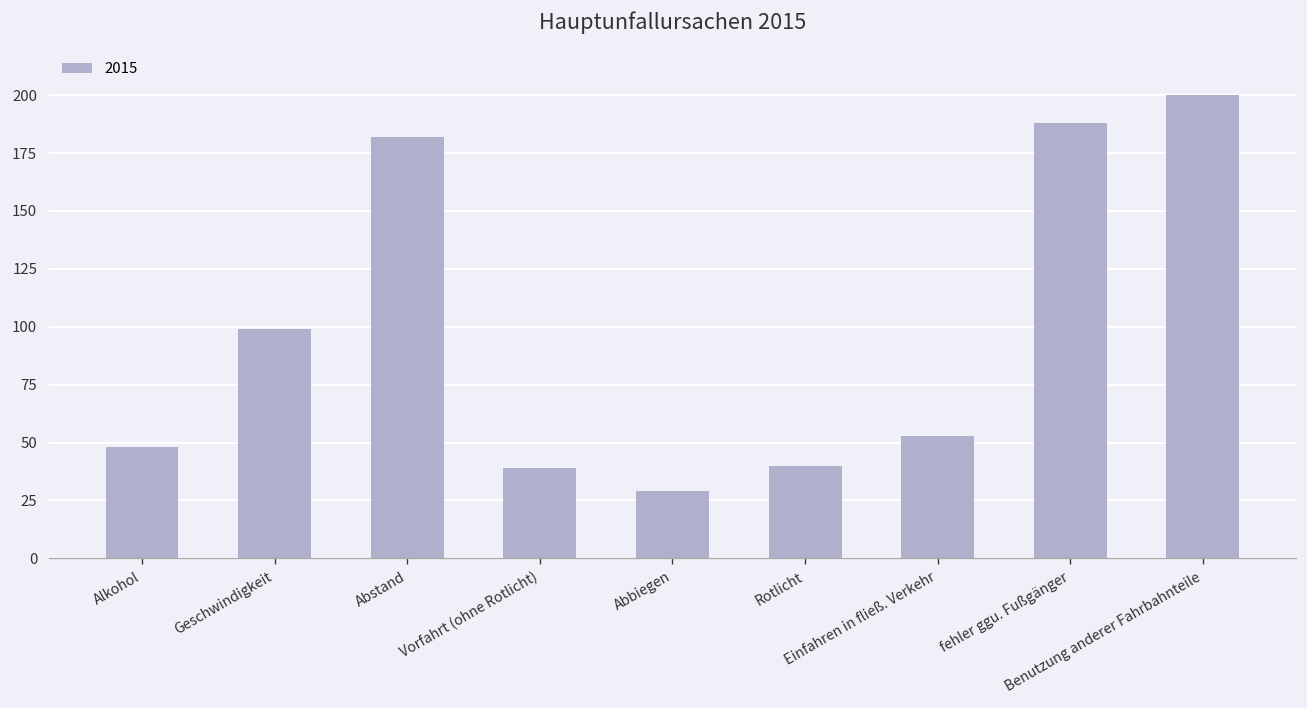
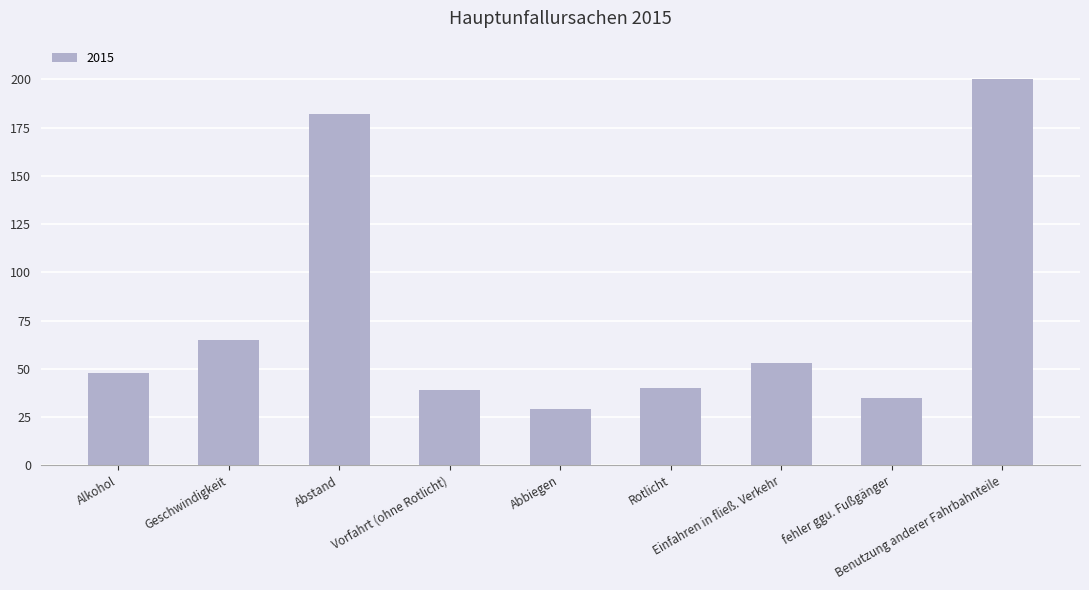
Geschwindigkeit: 99 -> 65
fehler ggu. Fußgänger: 188 -> 35
